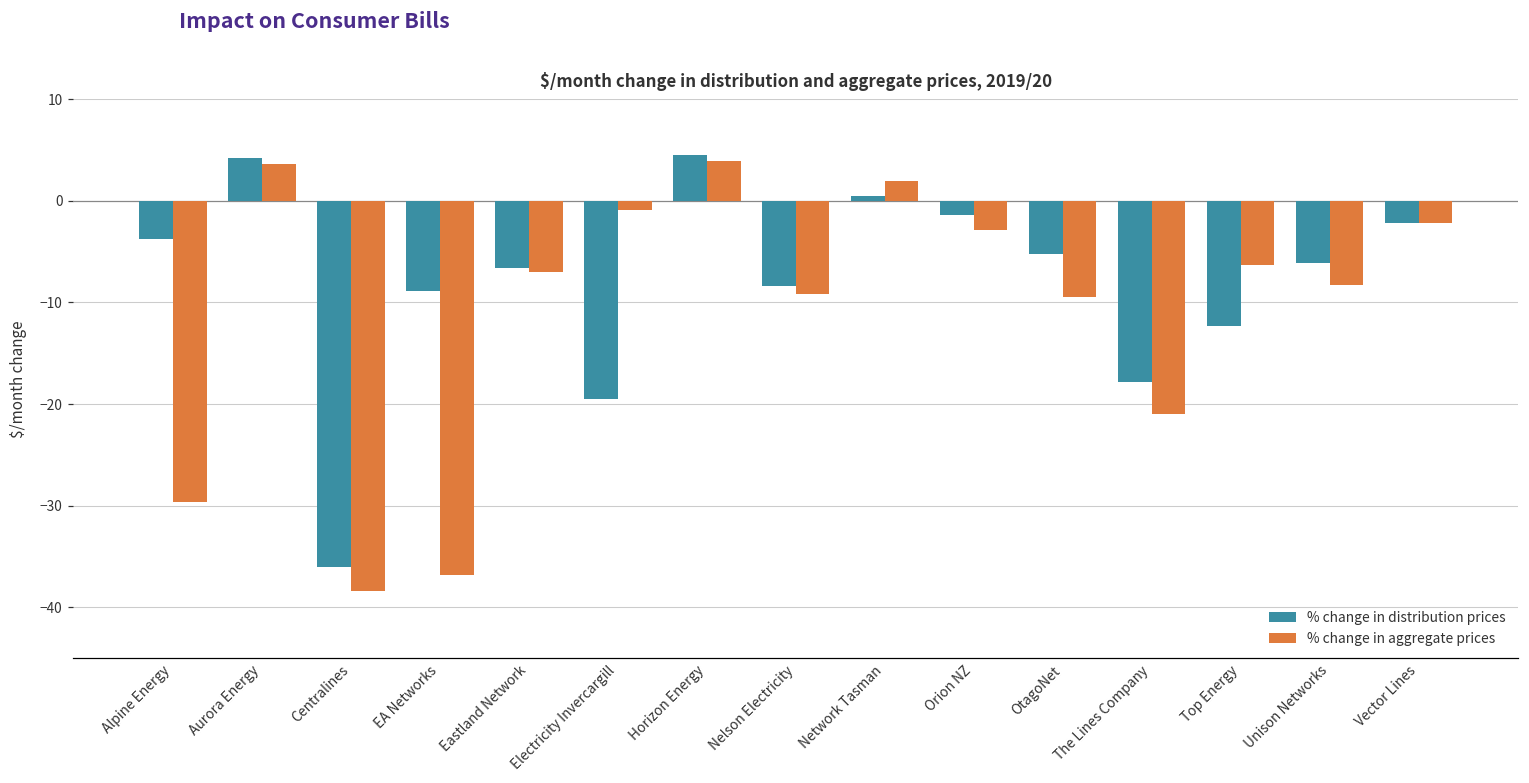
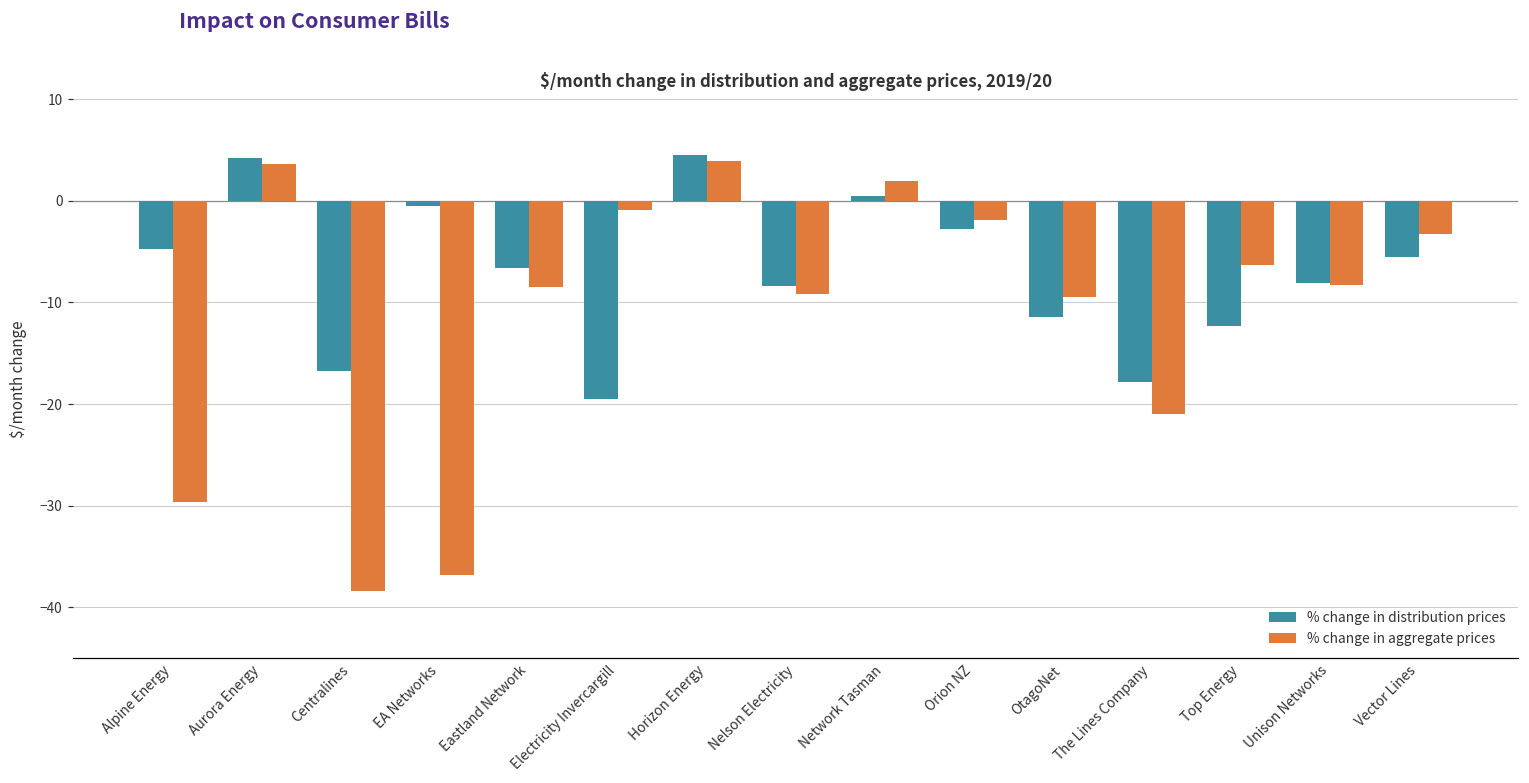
% change in distribution prices, Alpine Energy: -4 -> -5
% change in distribution prices, Centralines: -36 -> -17
% change in distribution prices, EA Networks: -9 -> 0
% change in aggregate prices, Eastland Network: -7 -> -9
% change in distribution prices, Orion NZ: -1 -> -3
% change in aggregate prices, Orion NZ: -3 -> -2
% change in distribution prices, OtagoNet: -5 -> -11
% change in distribution prices, Unison Networks: -6 -> -8
% change in distribution prices, Vector Lines: -2 -> -6
% change in aggregate prices, Vector Lines: -2 -> -3
